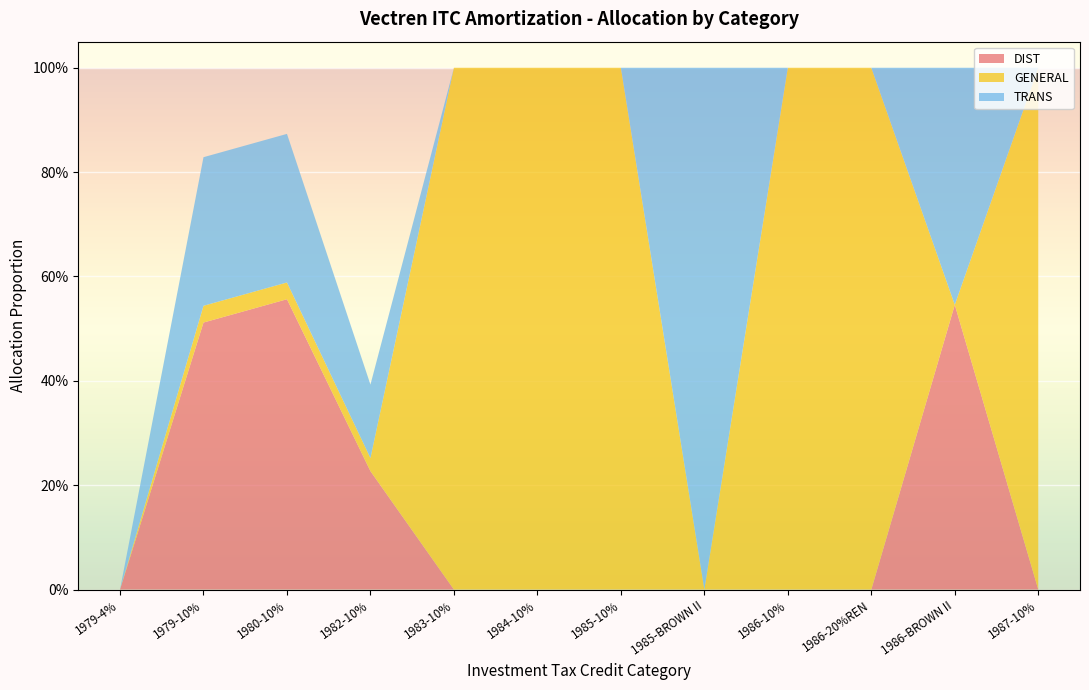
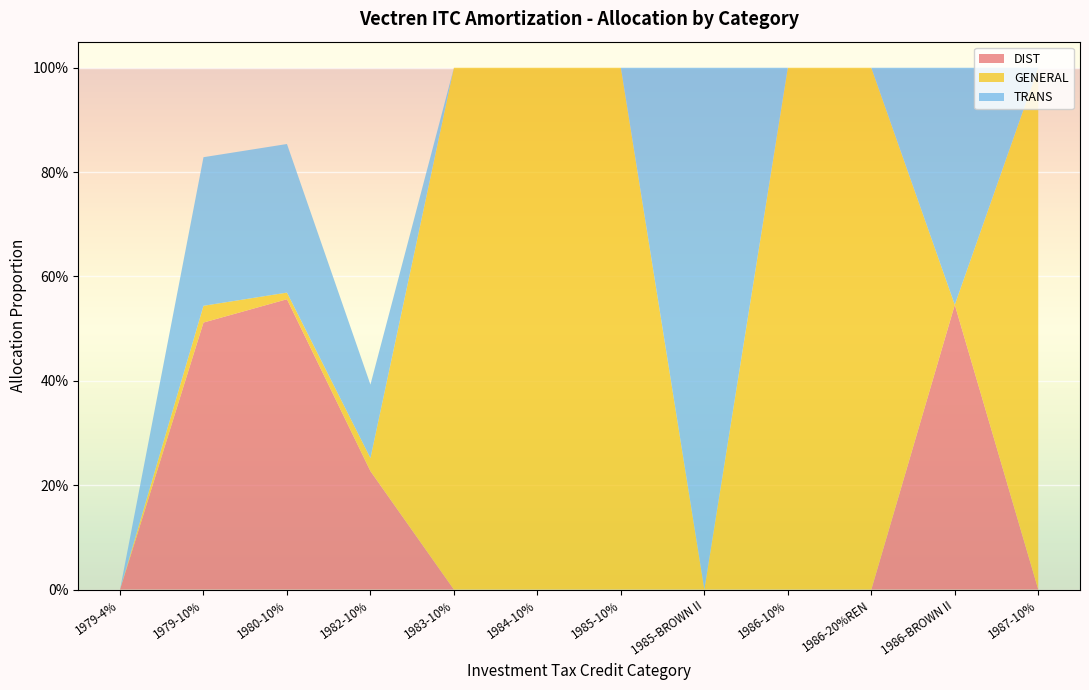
GENERAL, 1980-10%: 3% -> 1%
